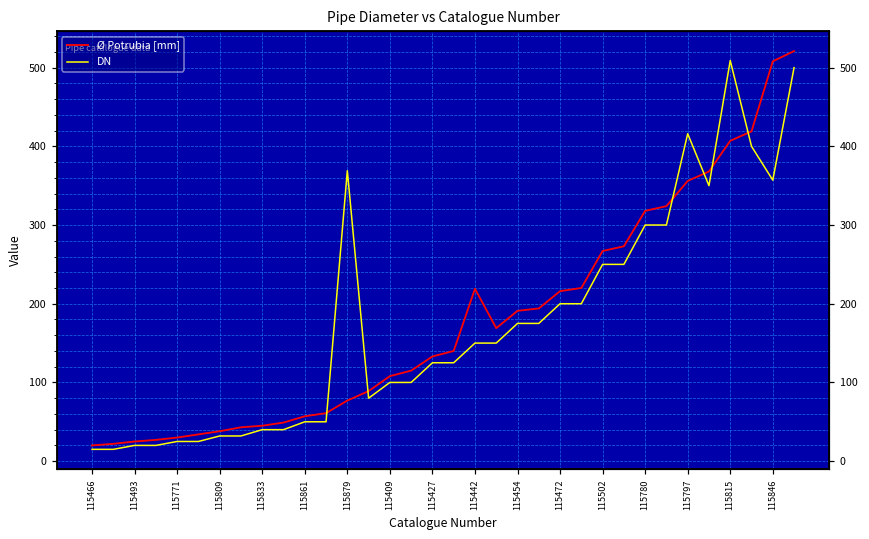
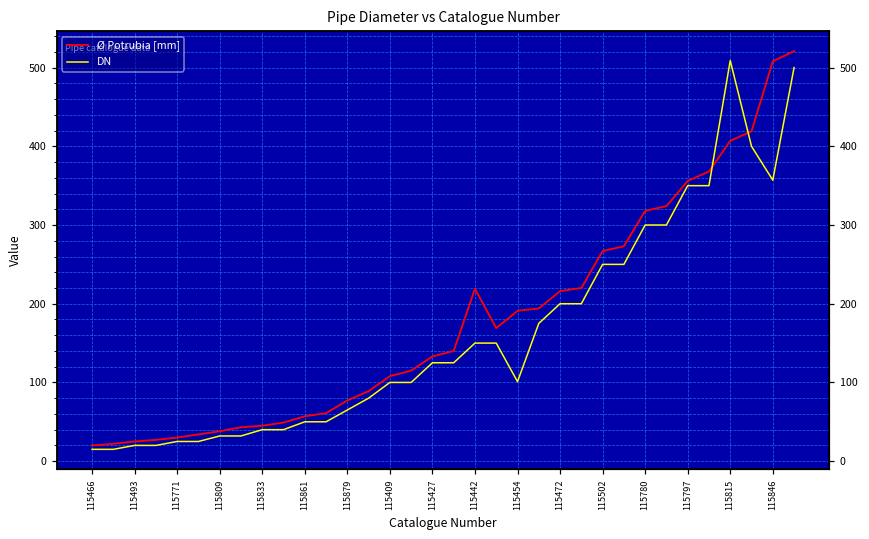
DN, 115879: 370 -> 70
DN, 115454: 180 -> 100
DN, 115797: 420 -> 350
